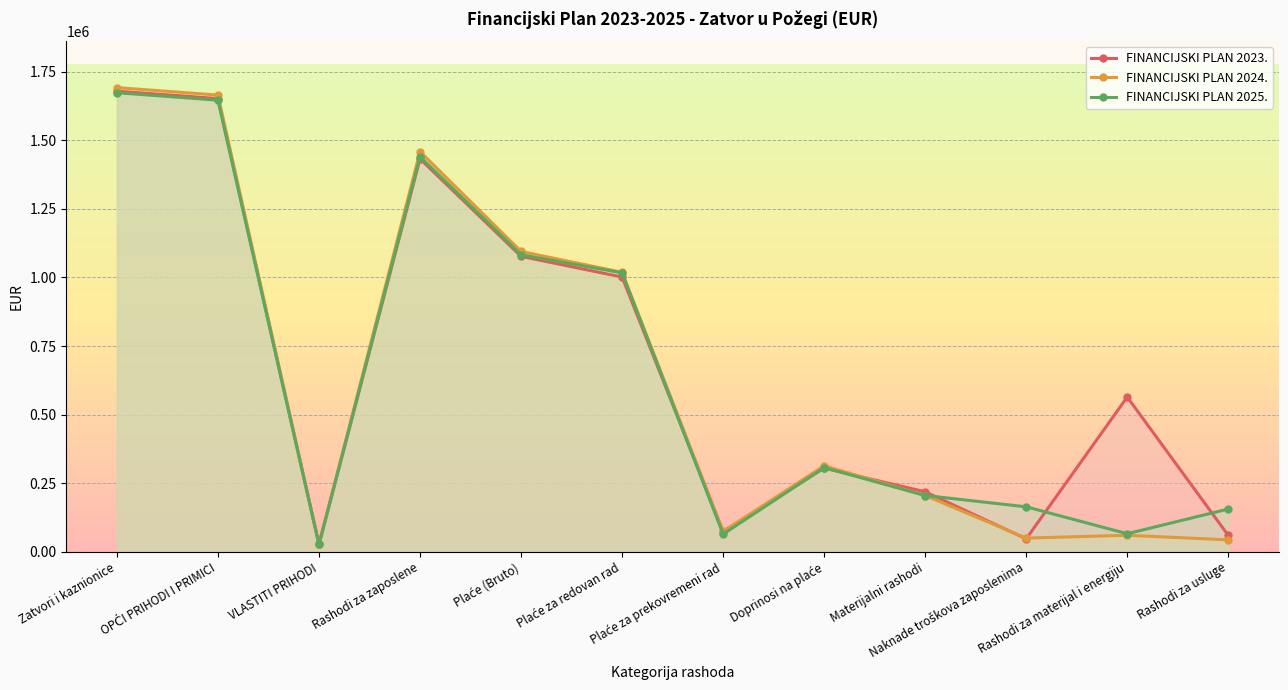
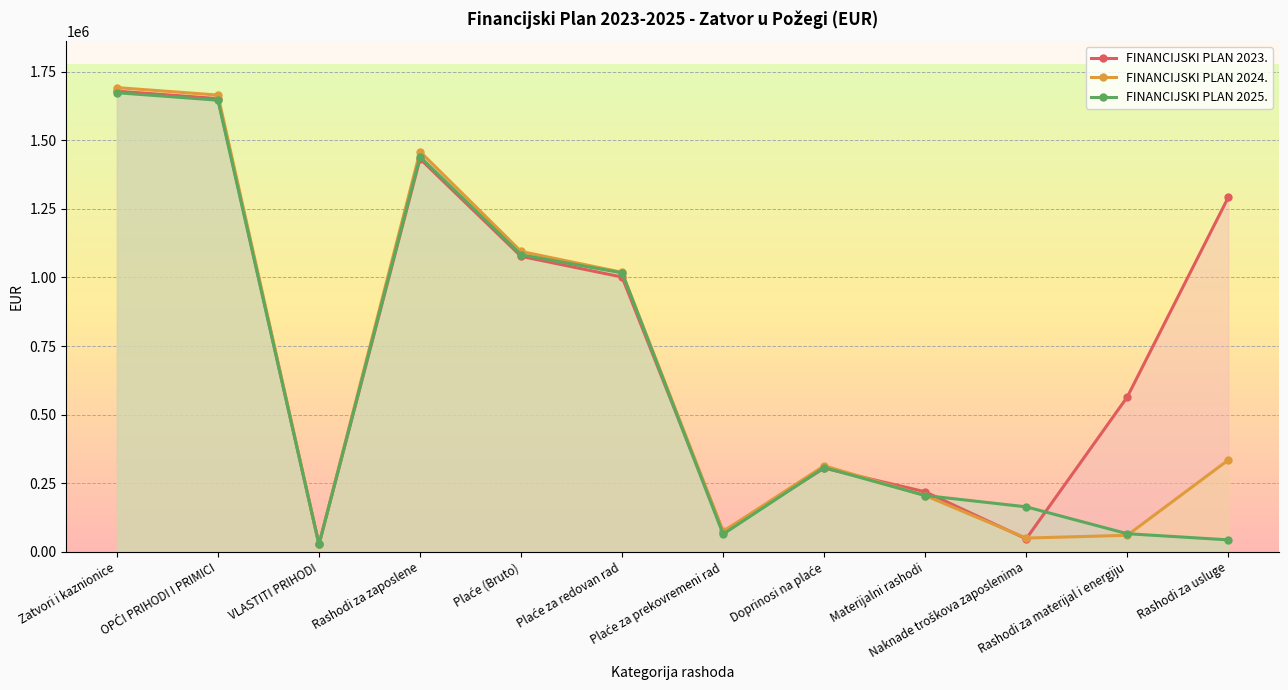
FINANCIJSKI PLAN 2023., Rashodi za usluge: 60000 -> 1290000
FINANCIJSKI PLAN 2024., Rashodi za usluge: 40000 -> 330000
FINANCIJSKI PLAN 2025., Rashodi za usluge: 160000 -> 40000
